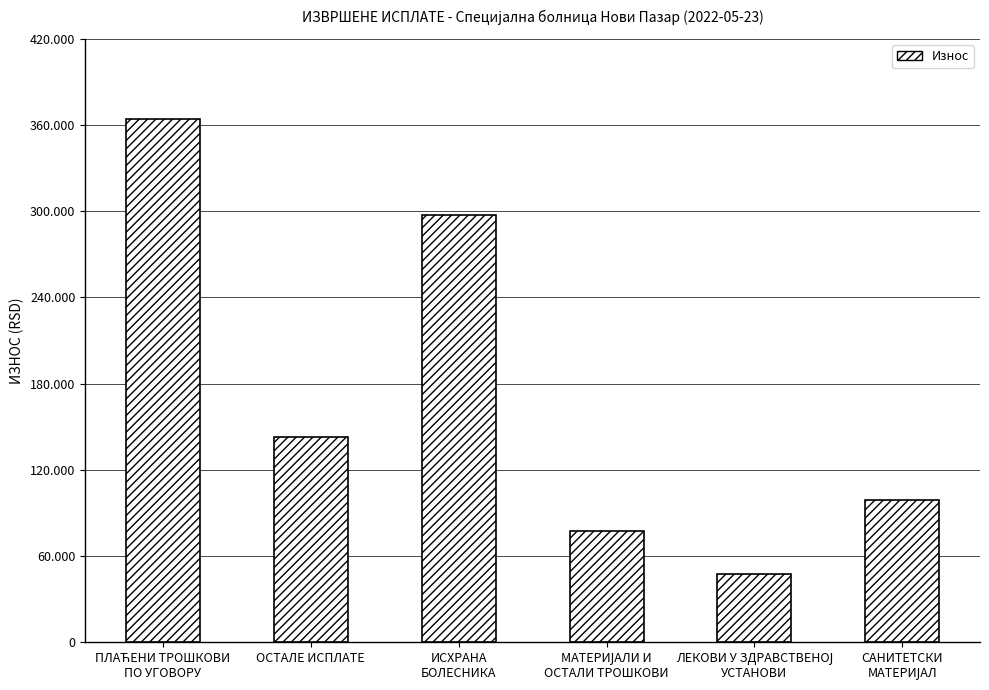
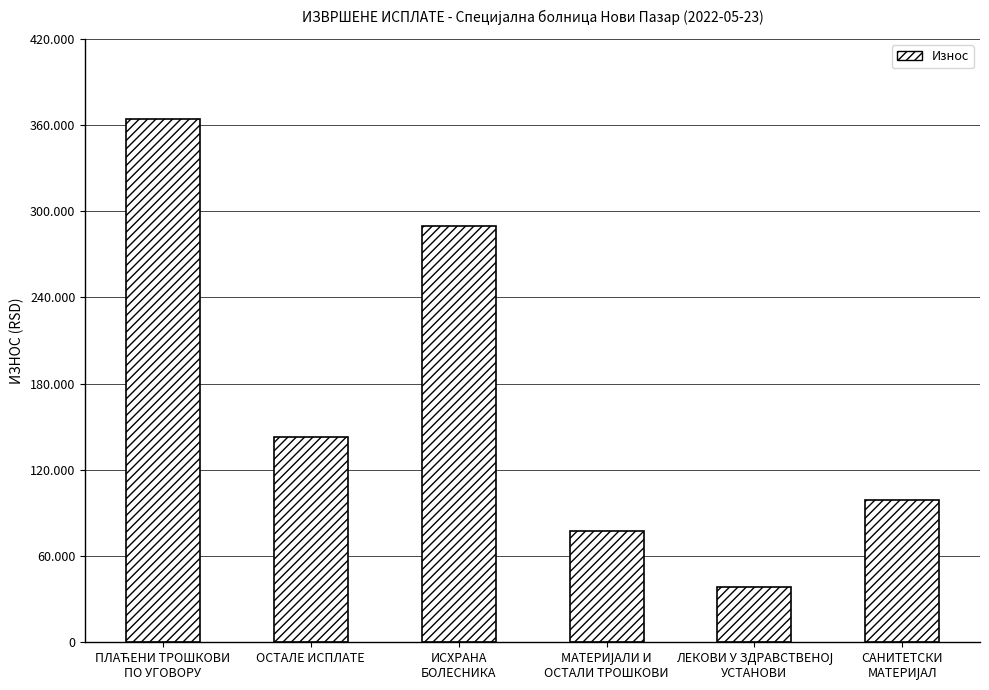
ИСХРАНА БОЛЕСНИКА: 298 -> 290
ЛЕКОВИ У ЗДРАВСТВЕНОЈ УСТАНОВИ: 47 -> 38
